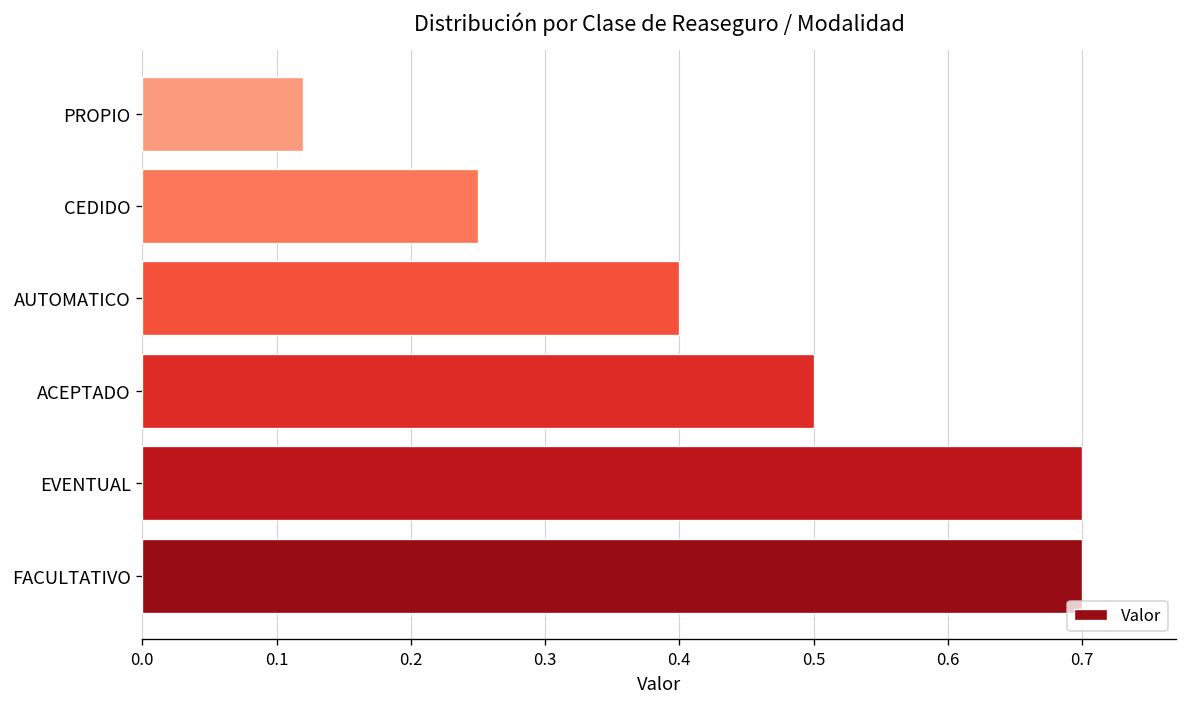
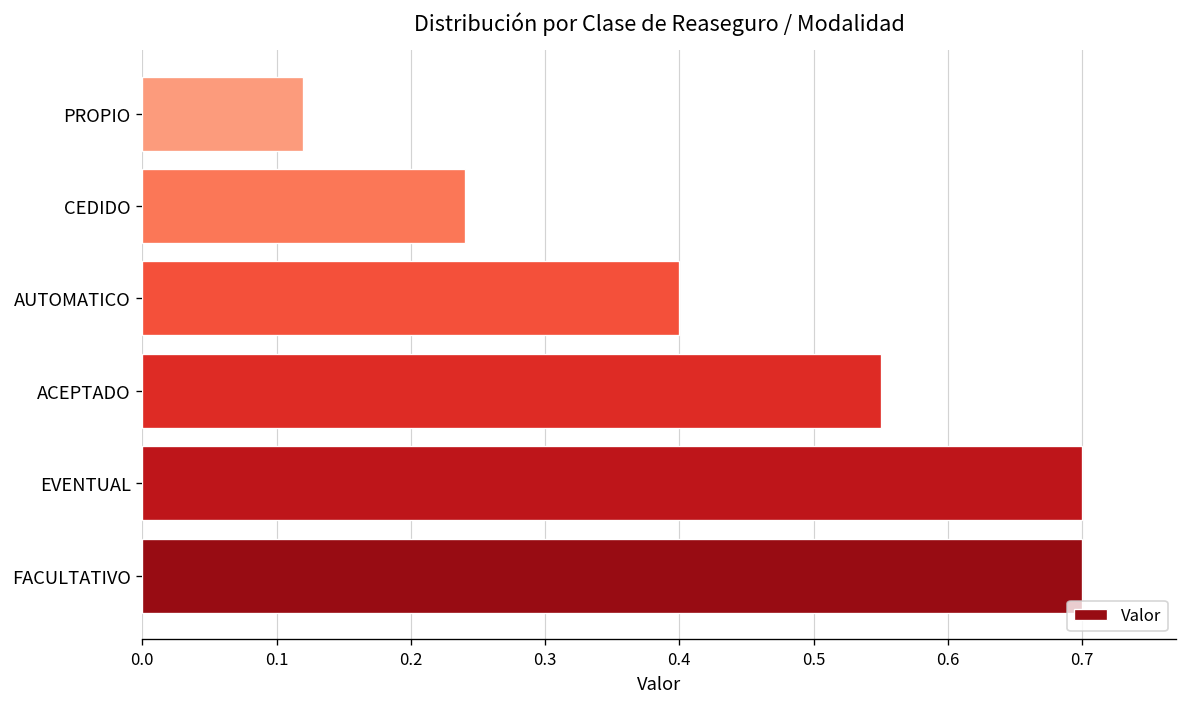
CEDIDO: 0.25 -> 0.24
ACEPTADO: 0.50 -> 0.55
